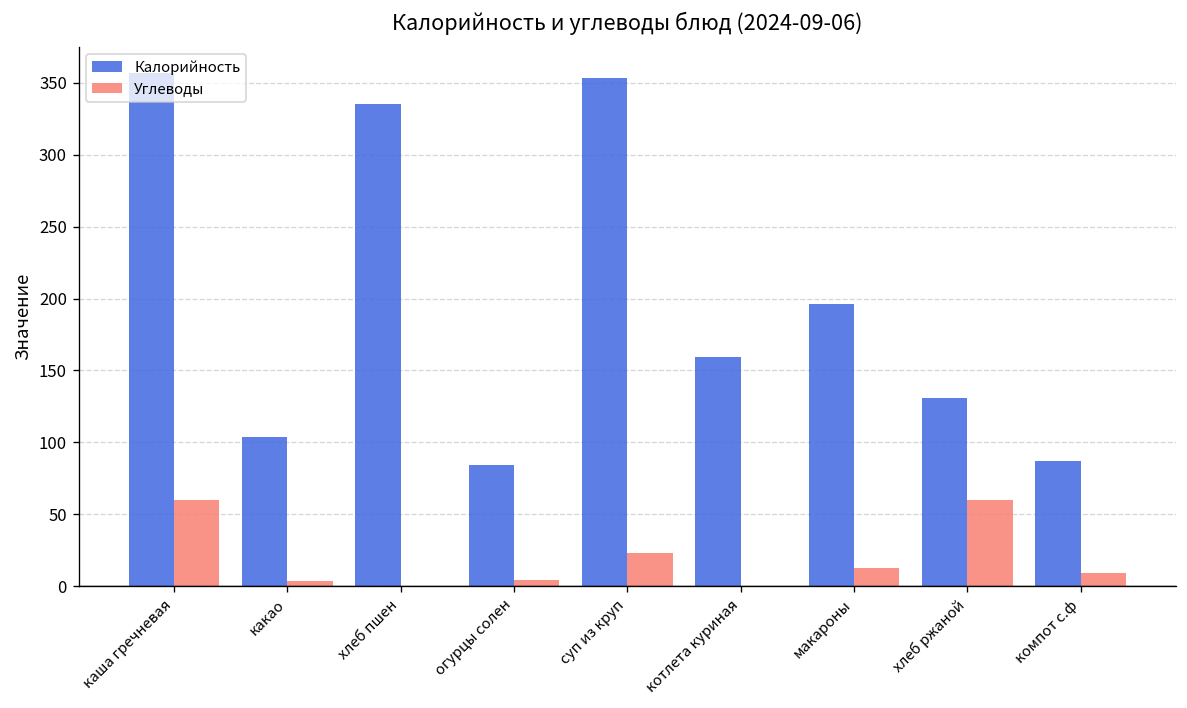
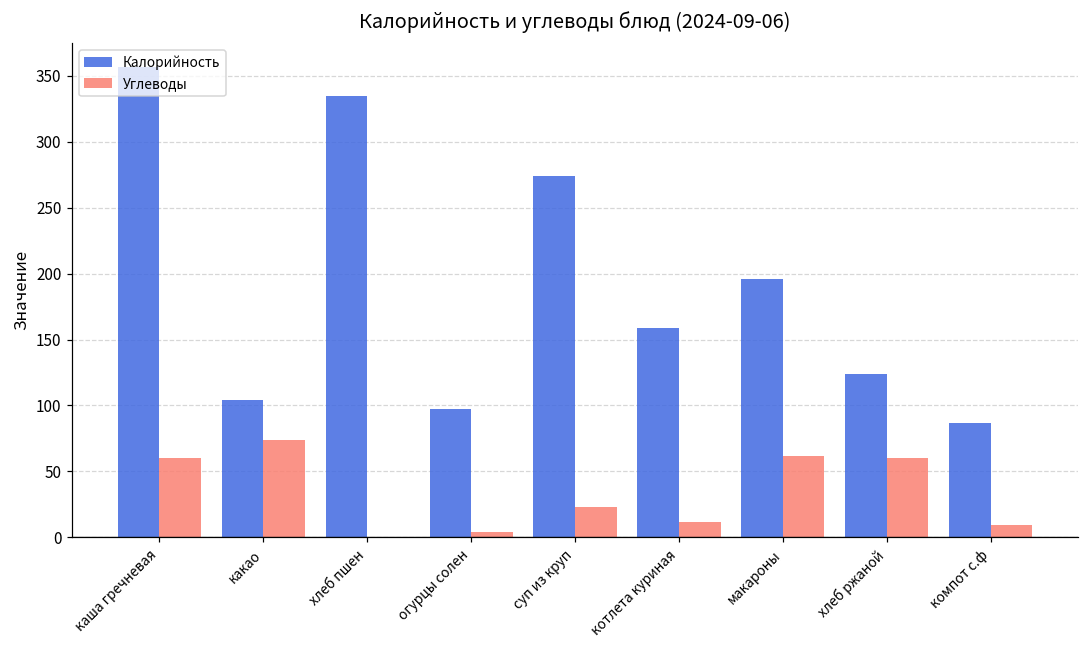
Углеводы, какао: 4 -> 74
Калорийность, огурцы солен: 84 -> 97
Калорийность, суп из круп: 353 -> 274
Углеводы, котлета куриная: 0 -> 12
Углеводы, макароны: 13 -> 62
Калорийность, хлеб ржаной: 131 -> 124
